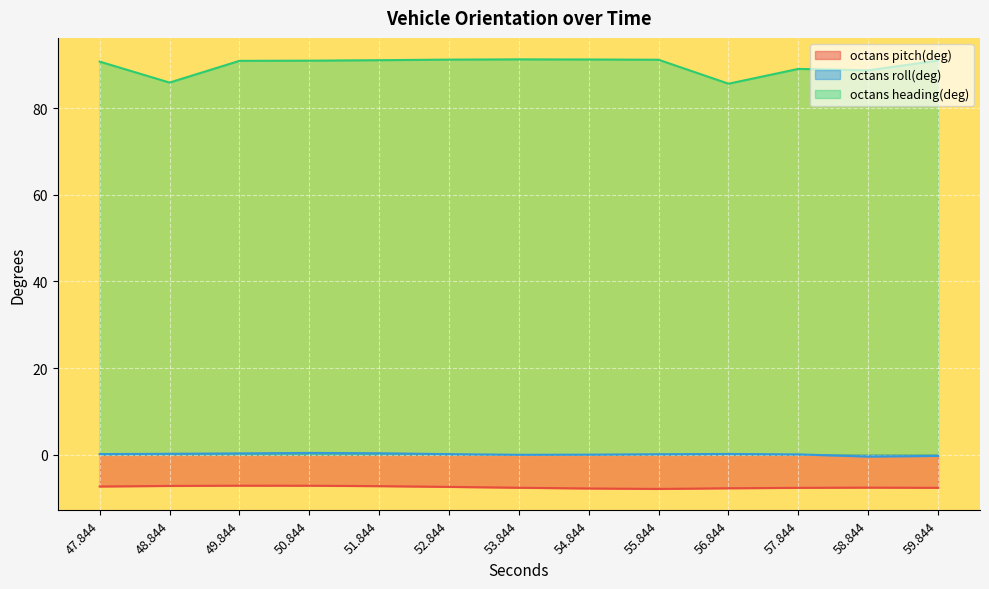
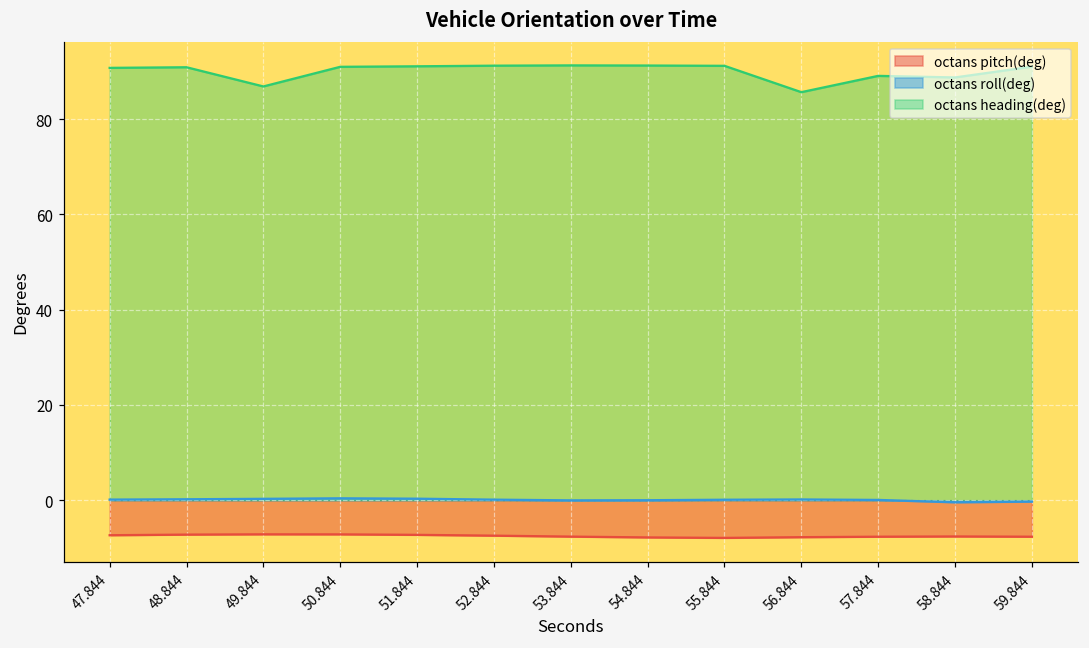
octans heading(deg), 48.844: 86 -> 91
octans heading(deg), 49.844: 91 -> 87
